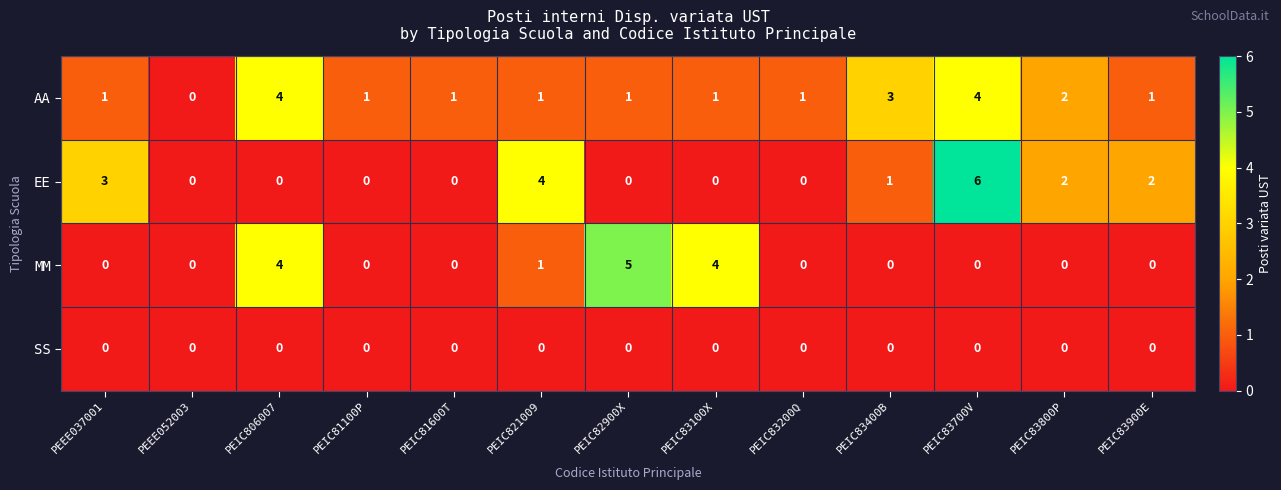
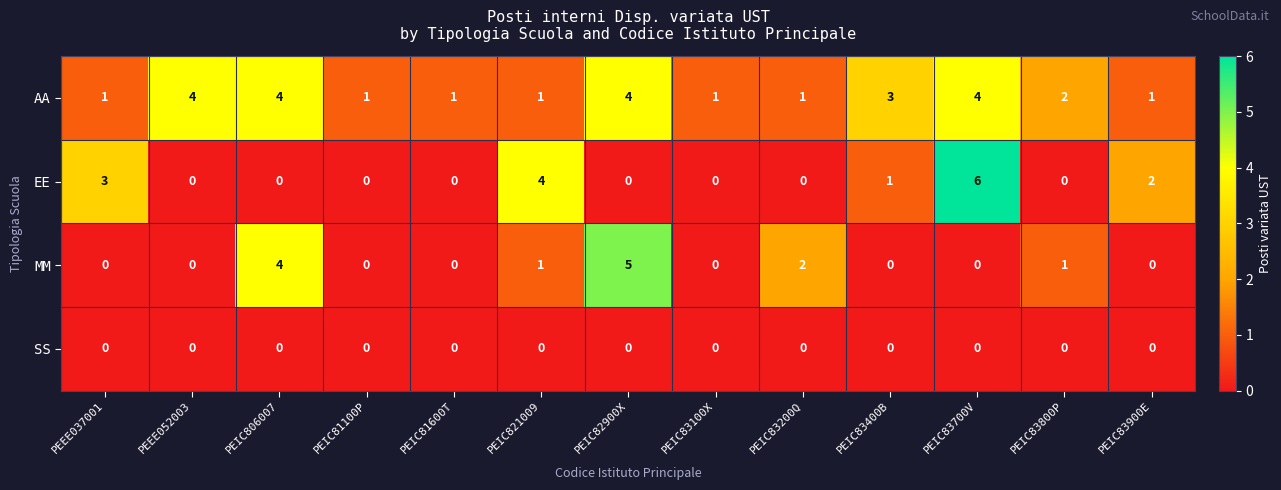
AA, PEEE052003: 0 -> 4
AA, PEIC82900X: 1 -> 4
EE, PEIC83800P: 2 -> 0
MM, PEIC83100X: 4 -> 0
MM, PEIC83200Q: 0 -> 2
MM, PEIC83800P: 0 -> 1
